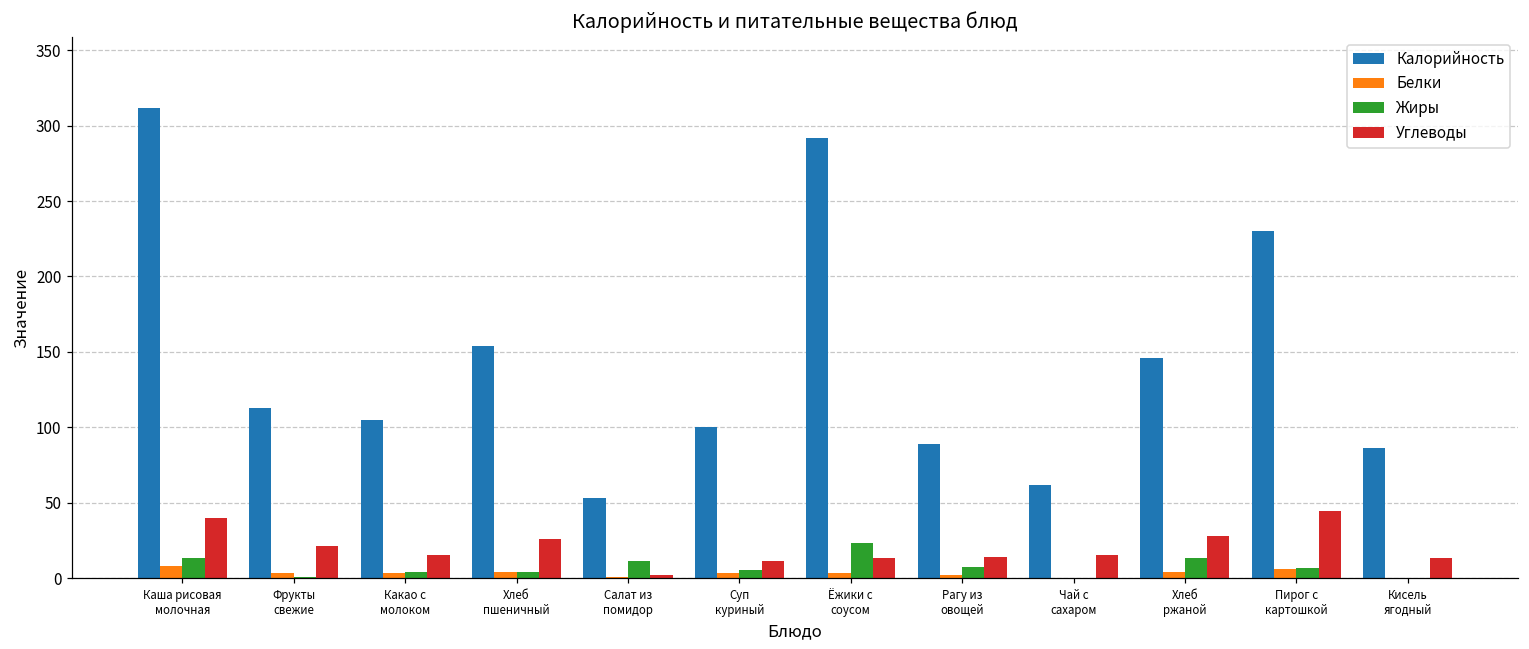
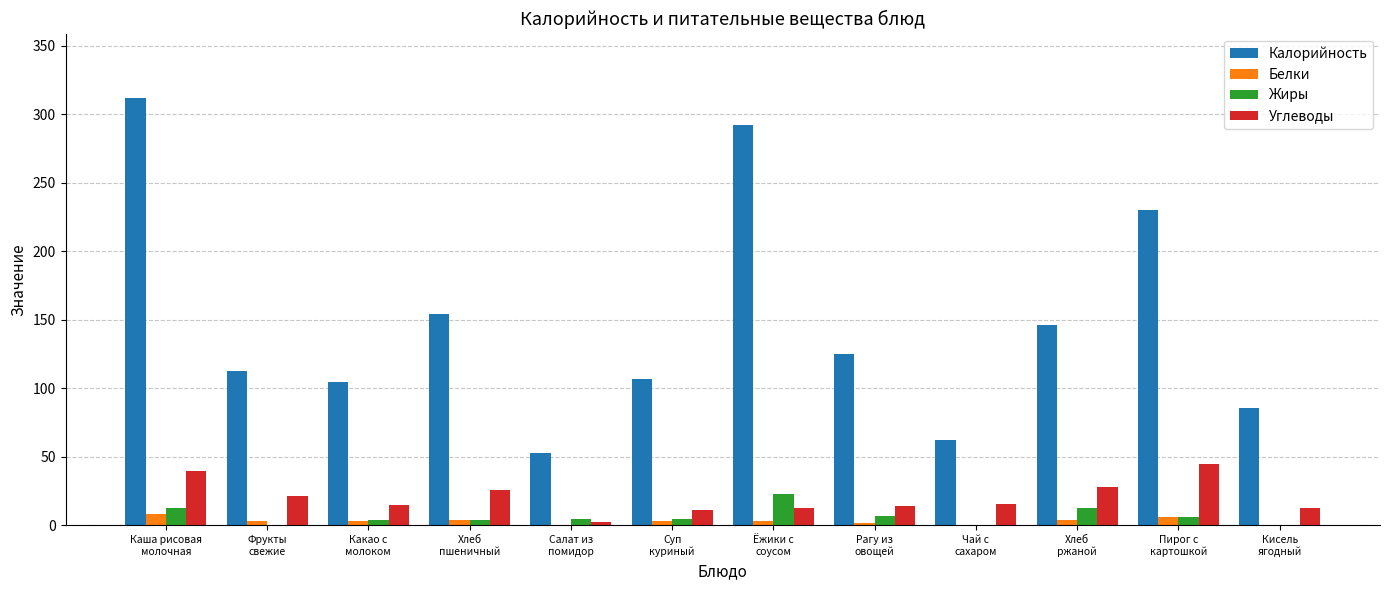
Жиры, Салат из помидор: 11 -> 5
Калорийность, Суп куриный: 100 -> 107
Калорийность, Рагу из овощей: 89 -> 125
